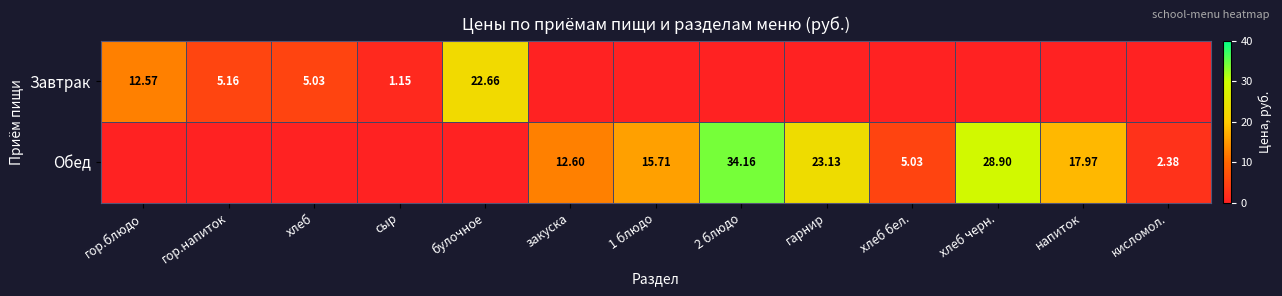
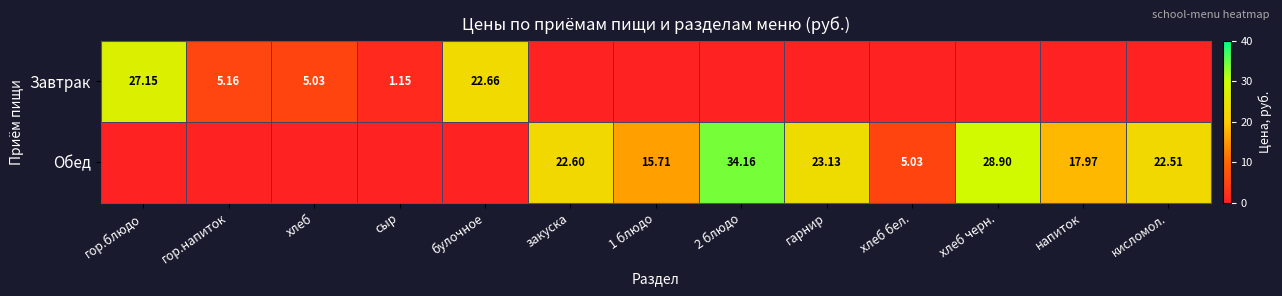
Завтрак, гор.блюдо: 12.57 -> 27.15
Обед, закуска: 12.60 -> 22.60
Обед, кисломол.: 2.38 -> 22.51
